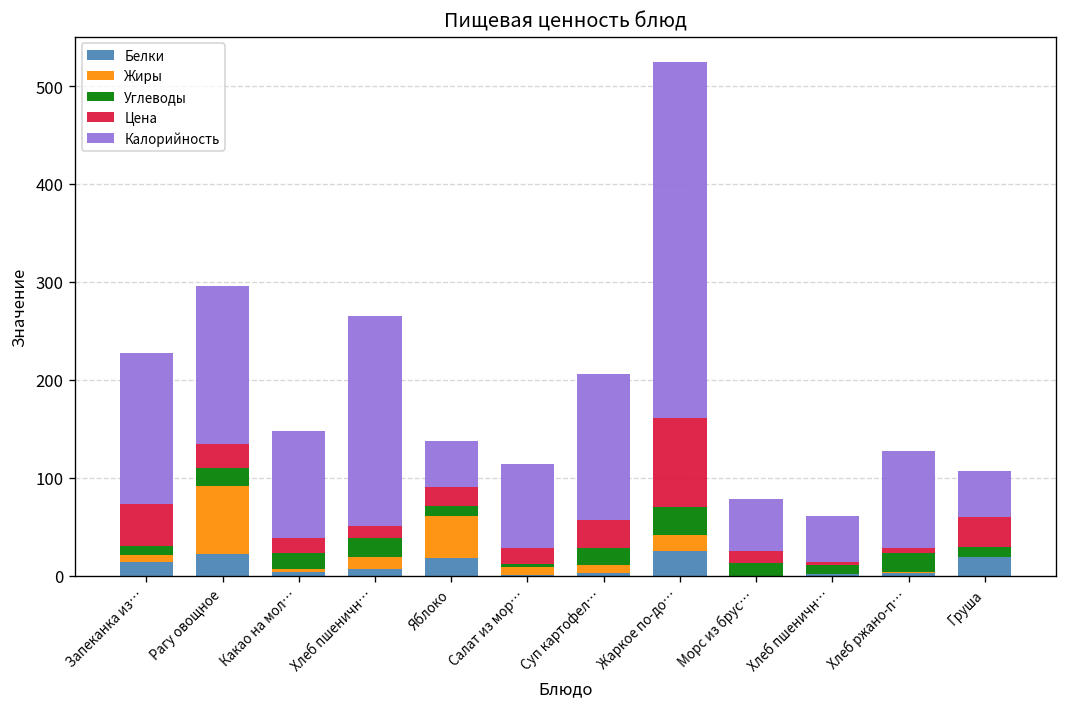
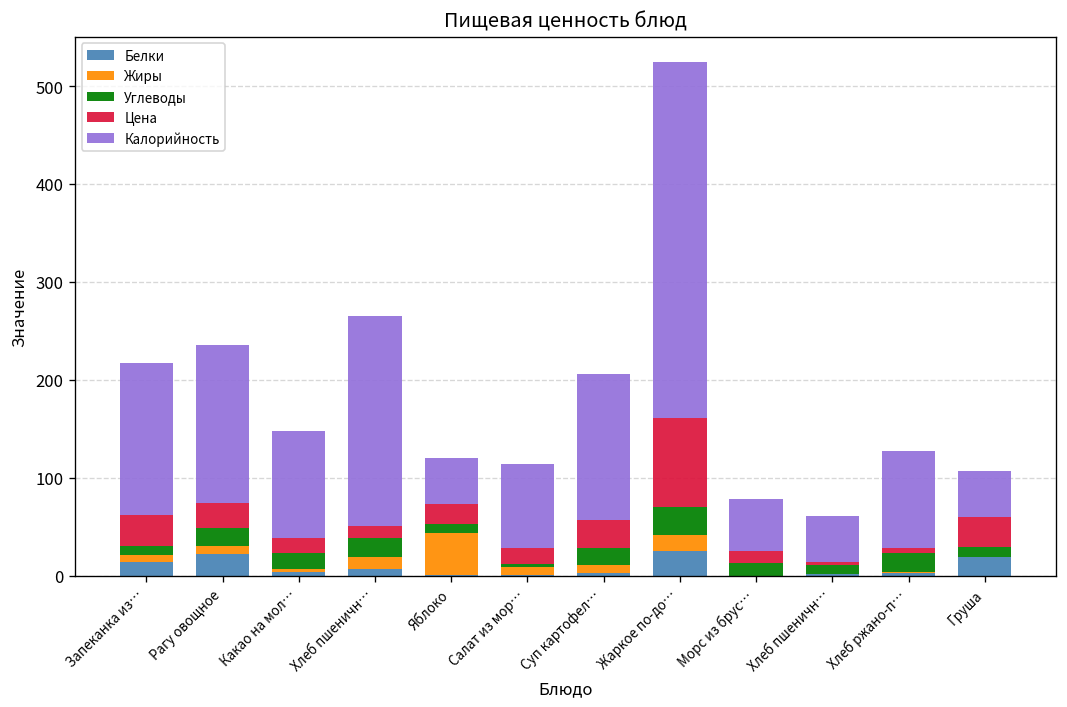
Цена, Запеканка из…: 40 -> 30
Жиры, Рагу овощное: 70 -> 10
Белки, Яблоко: 20 -> 0
